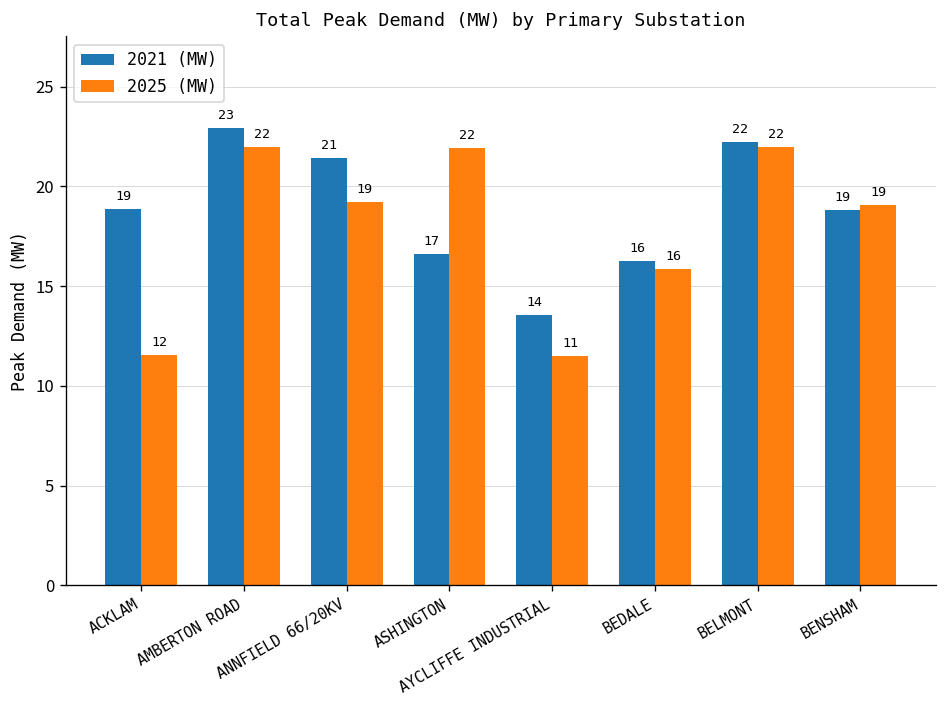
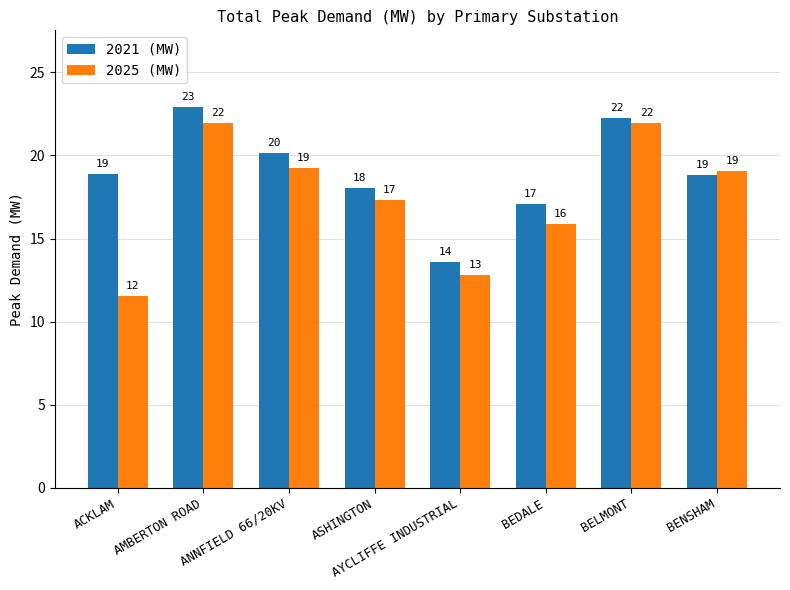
2021 (MW), ANNFIELD 66/20KV: 21 -> 20
2021 (MW), ASHINGTON: 17 -> 18
2025 (MW), ASHINGTON: 22 -> 17
2025 (MW), AYCLIFFE INDUSTRIAL: 11 -> 13
2021 (MW), BEDALE: 16 -> 17
